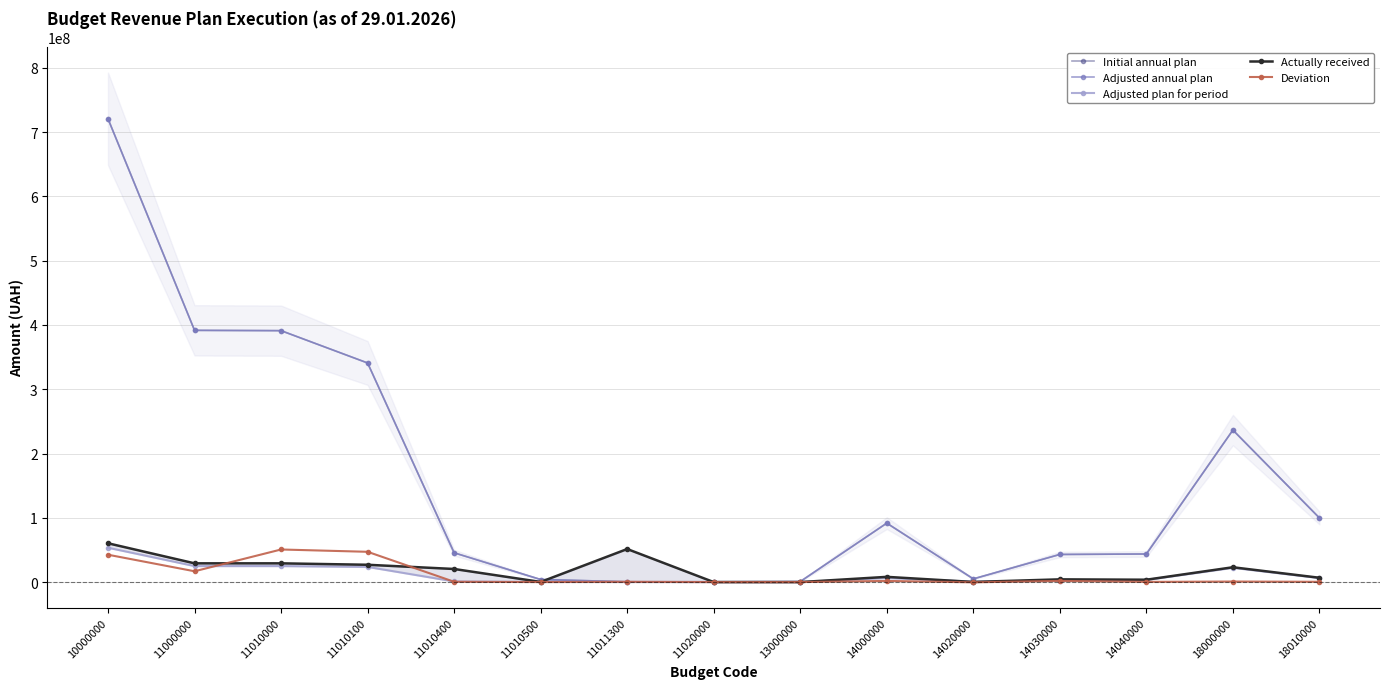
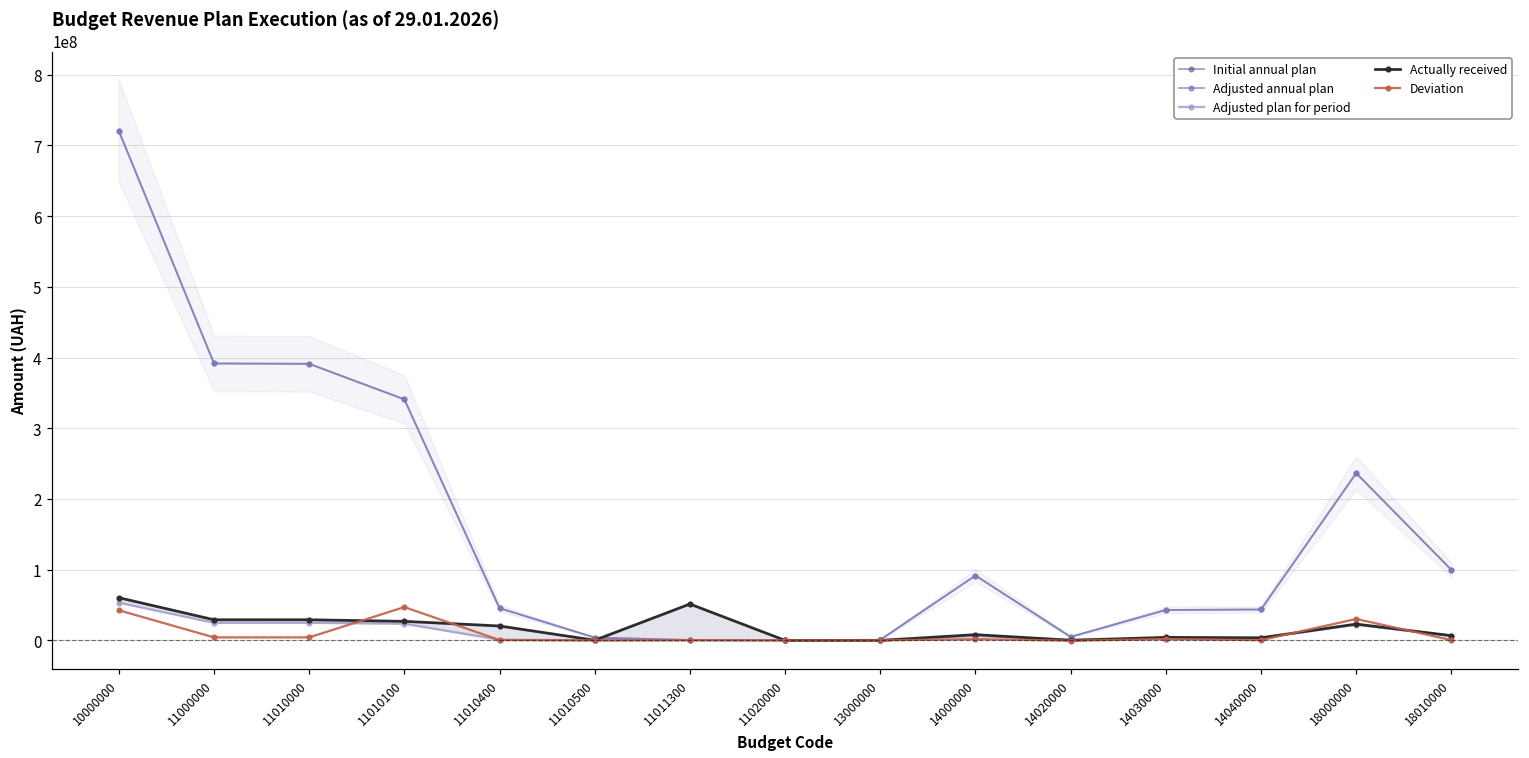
Deviation, 11000000: 20000000 -> 0
Deviation, 11010000: 50000000 -> 0
Deviation, 18000000: 0 -> 30000000
